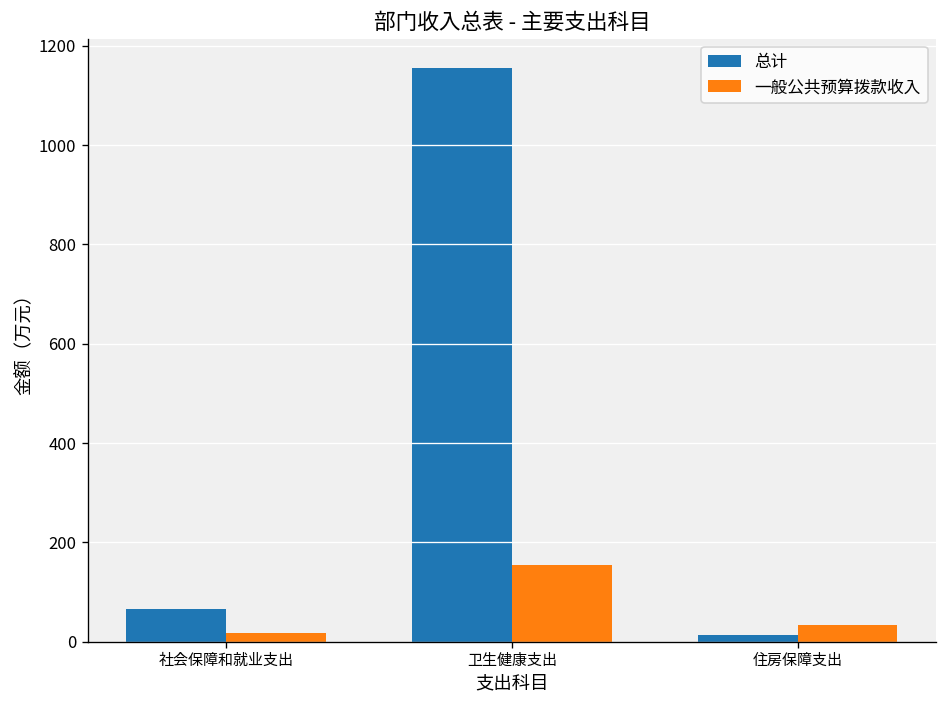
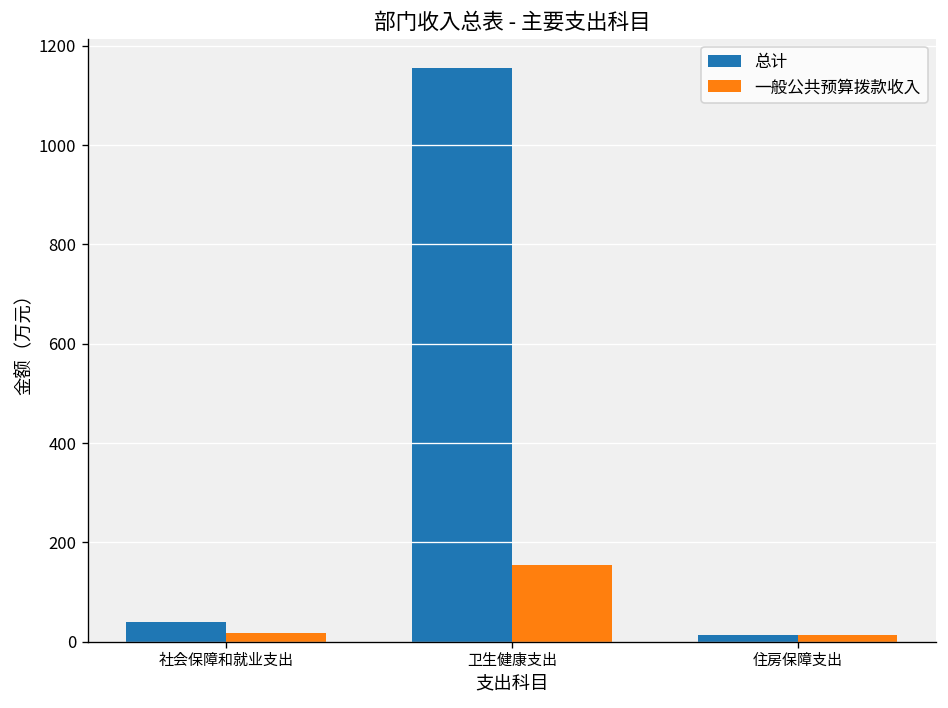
总计, 社会保障和就业支出: 70 -> 40
一般公共预算拨款收入, 住房保障支出: 30 -> 10
